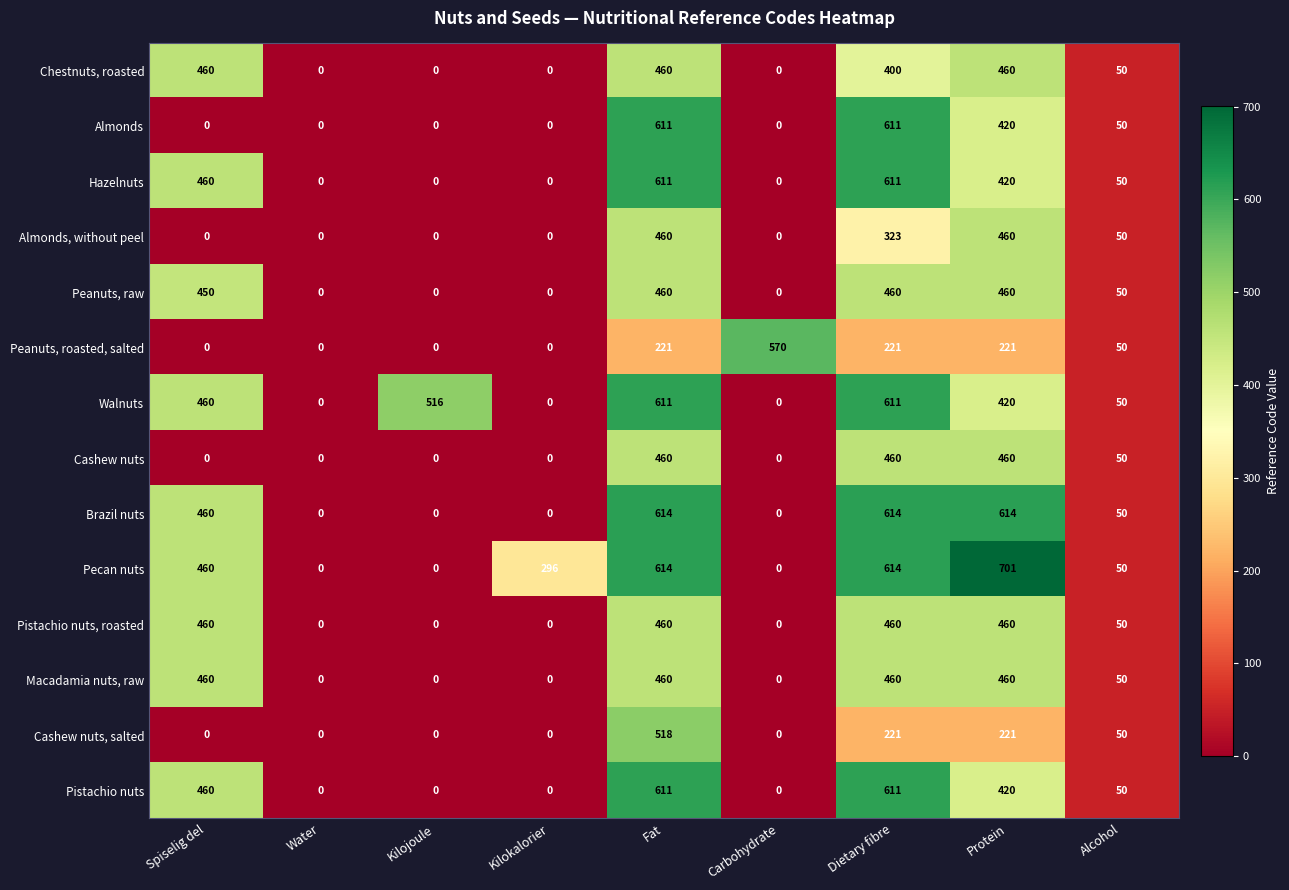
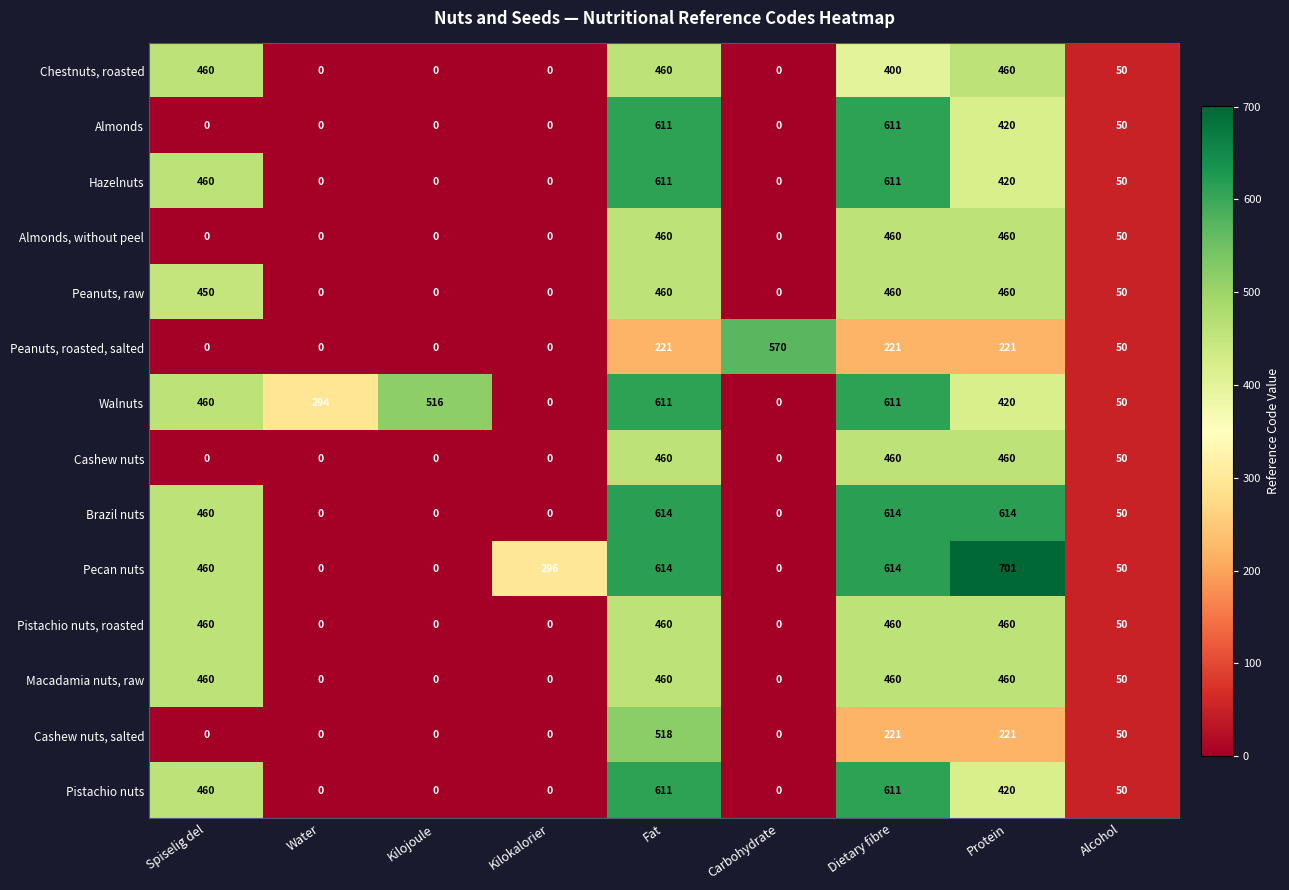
Almonds, without peel, Dietary fibre: 323 -> 460
Walnuts, Water: 0 -> 294
